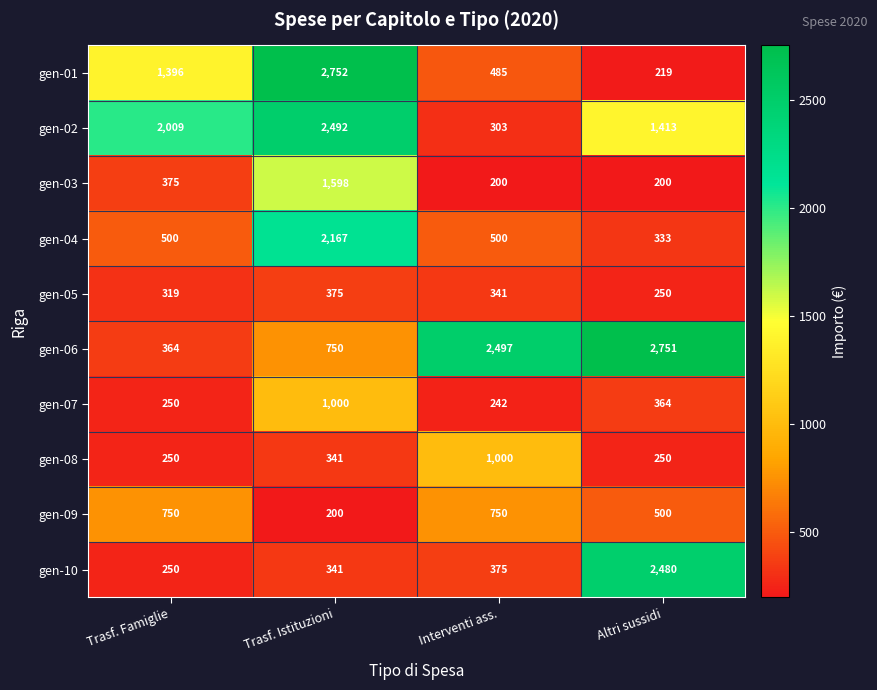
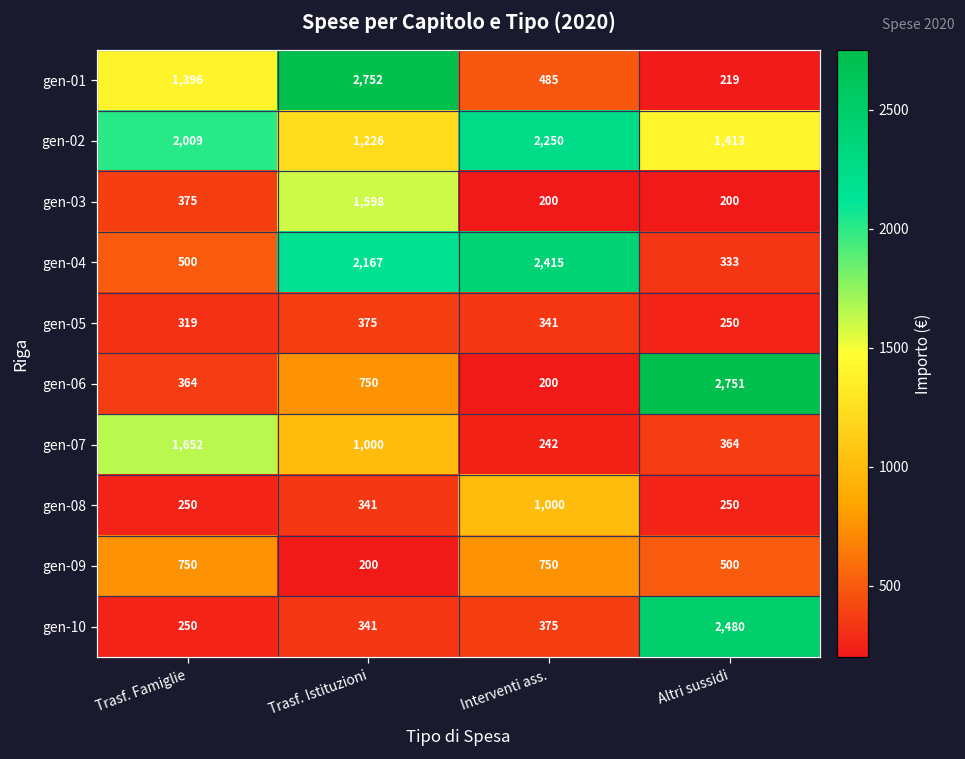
gen-02, Trasf. Istituzioni: 2,492 -> 1,226
gen-02, Interventi ass.: 303 -> 2,250
gen-04, Interventi ass.: 500 -> 2,415
gen-06, Interventi ass.: 2,497 -> 200
gen-07, Trasf. Famiglie: 250 -> 1,652
